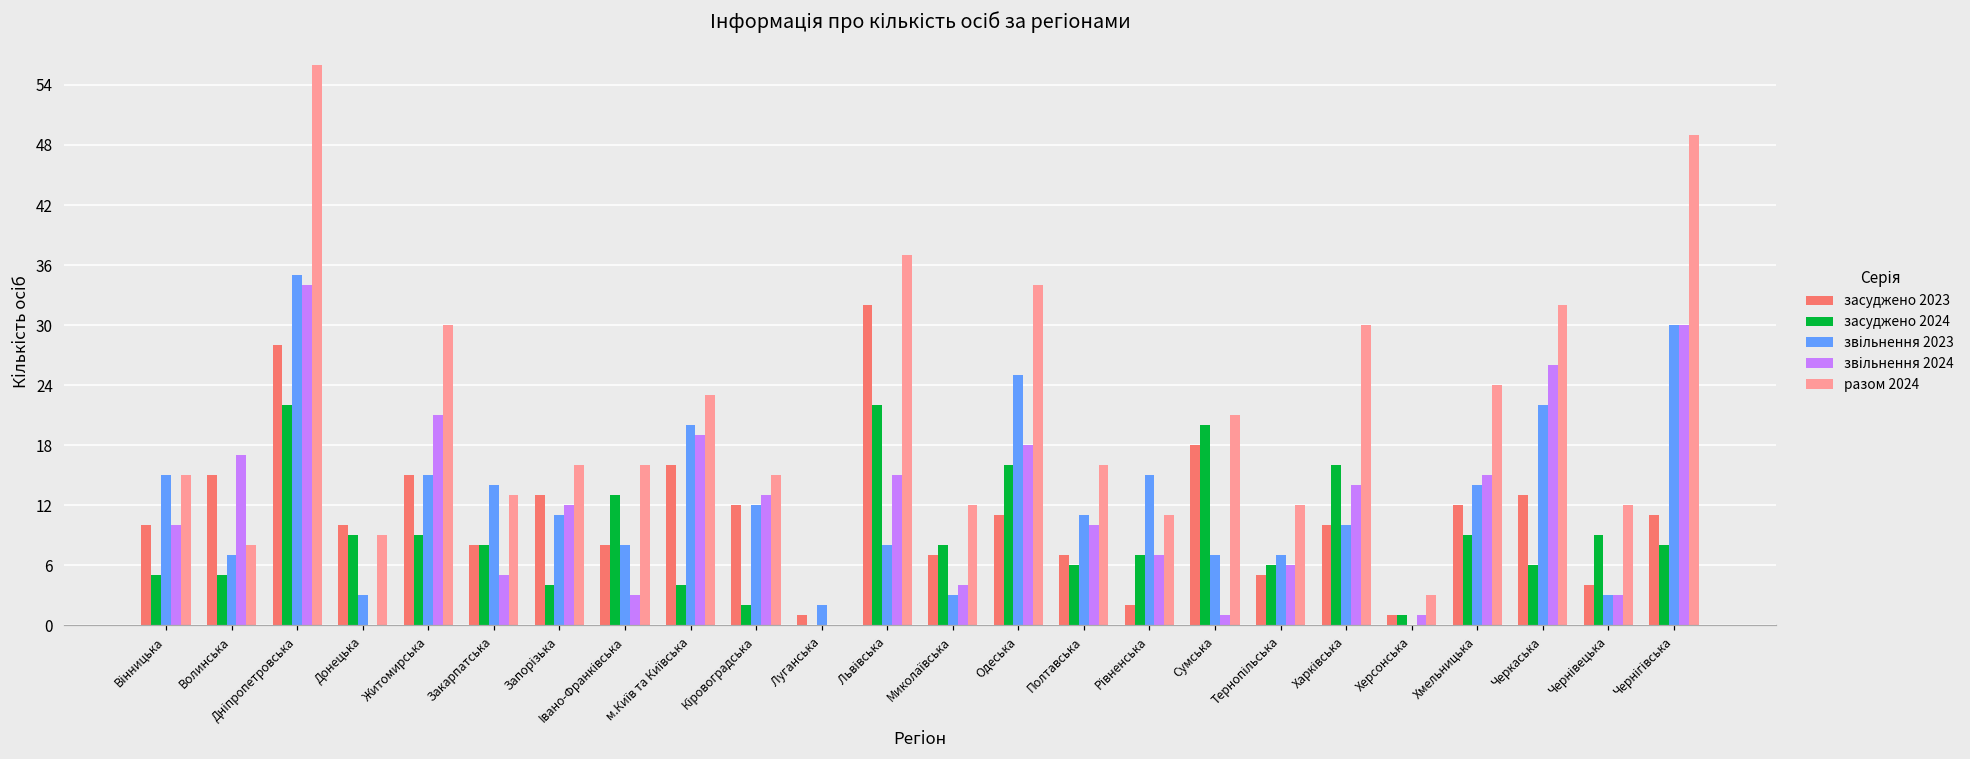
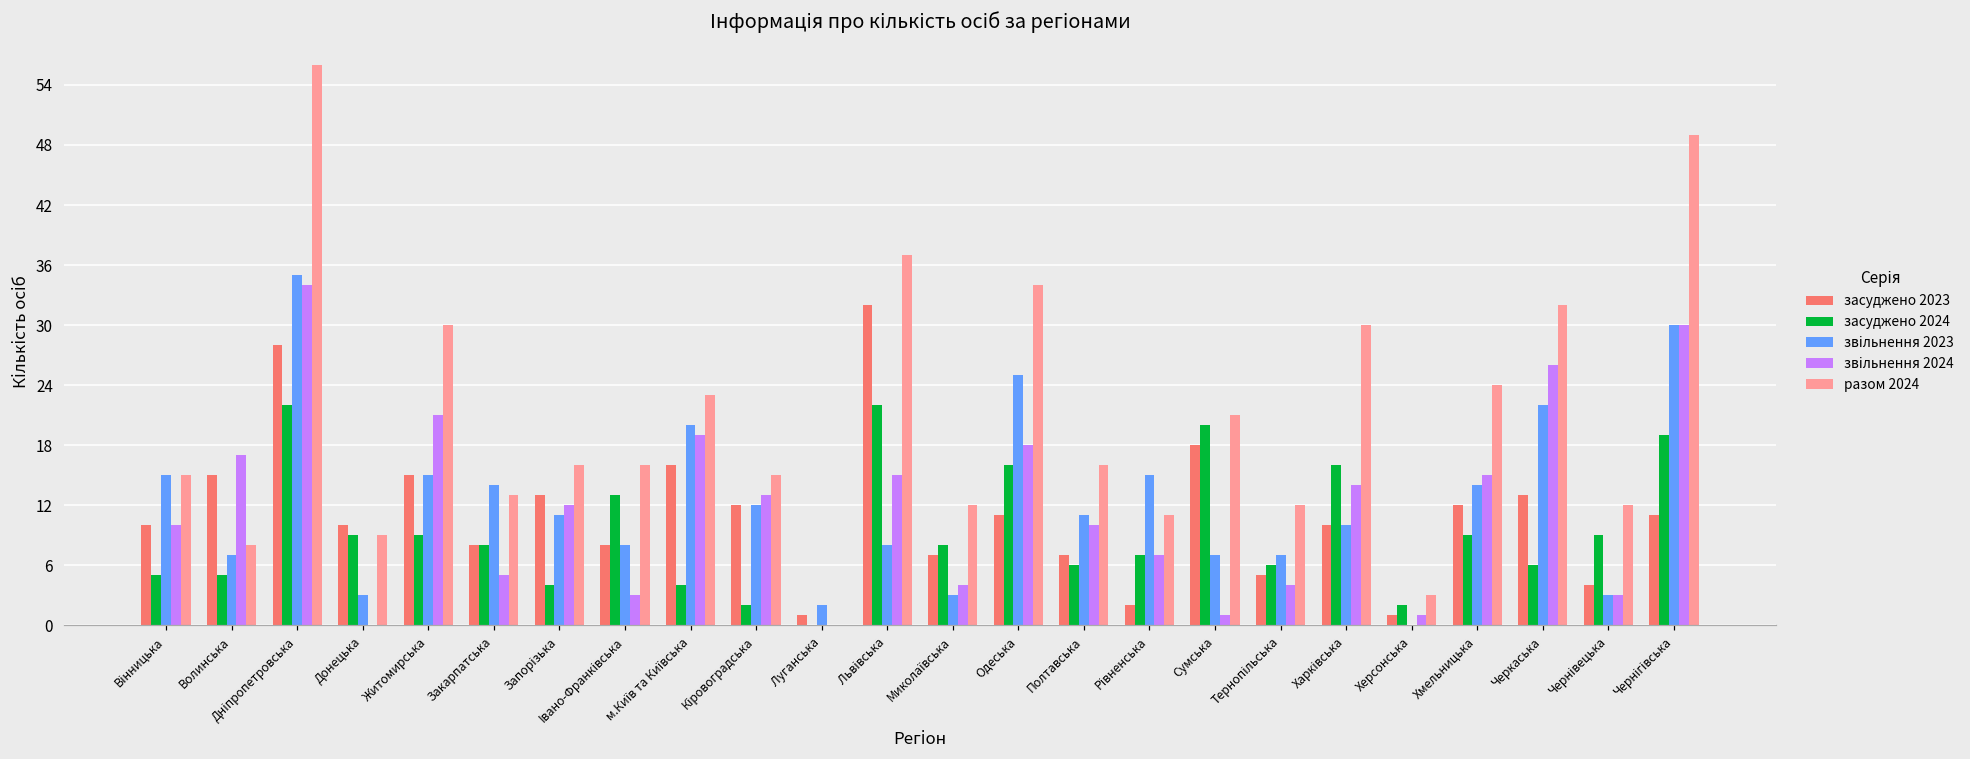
звільнення 2024, Тернопільська: 6 -> 4
засуджено 2024, Херсонська: 1 -> 2
засуджено 2024, Чернігівська: 8 -> 19
